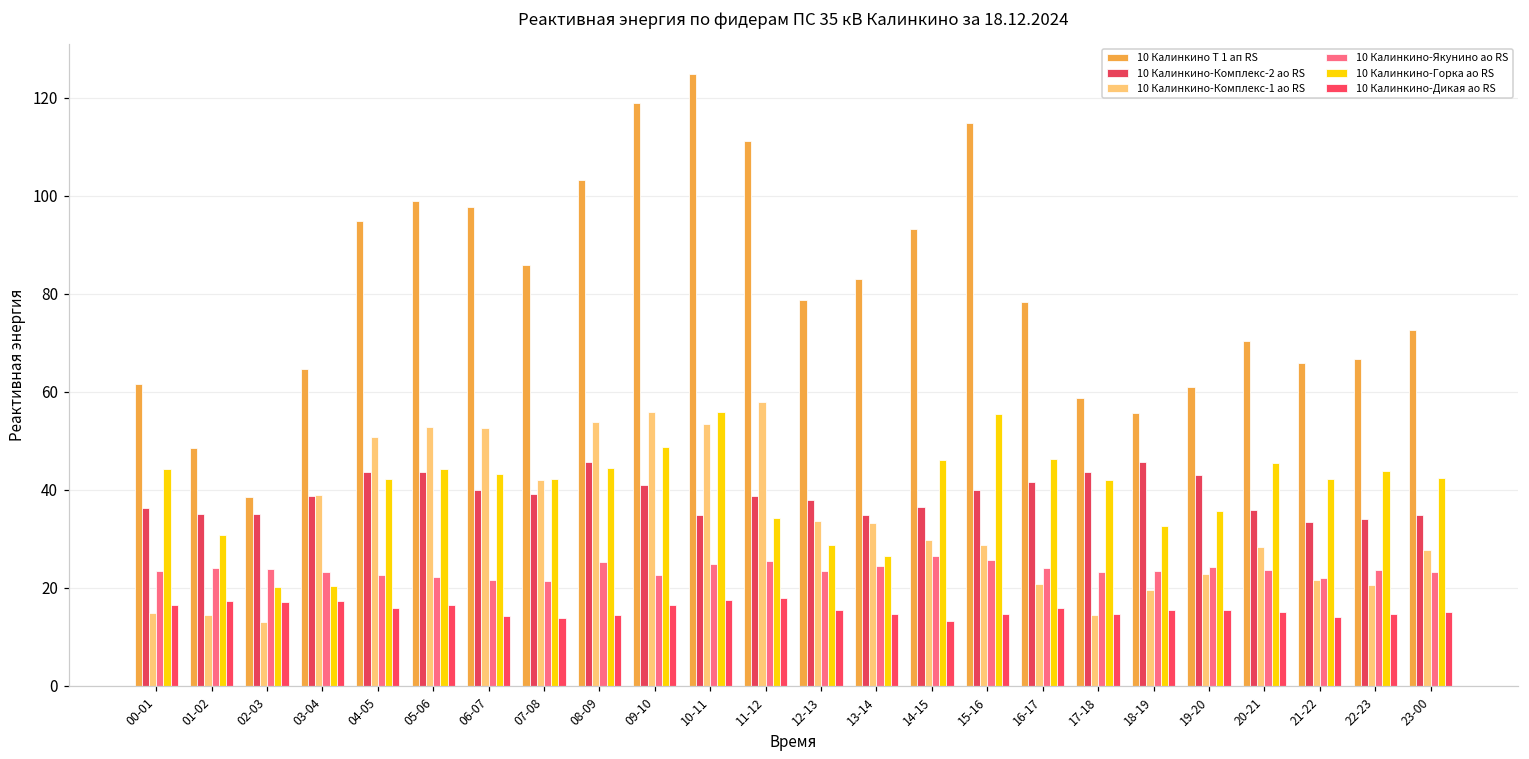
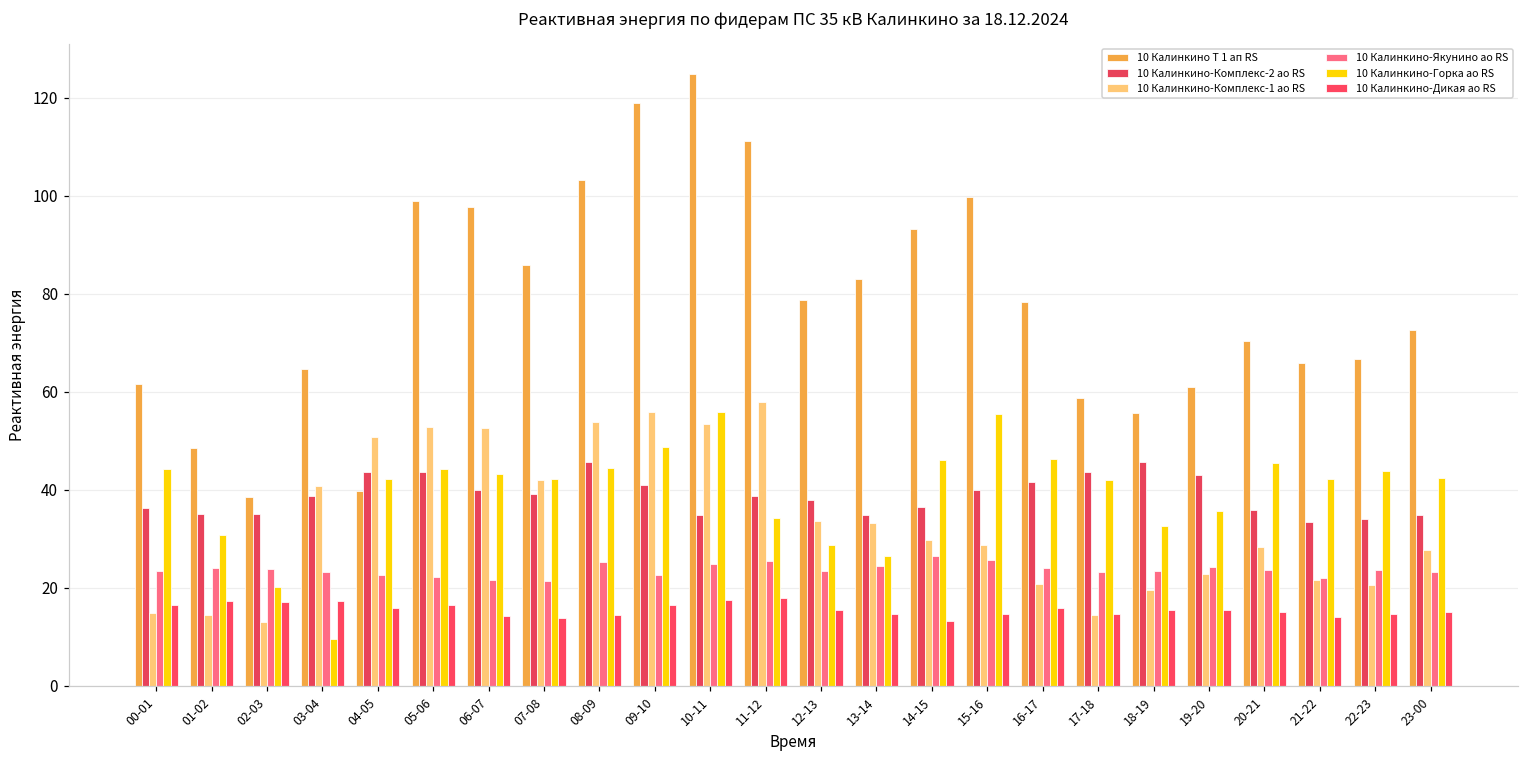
10 Калинкино-Комплекс-1 ао RS, 03-04: 39 -> 41
10 Калинкино-Горка ао RS, 03-04: 20 -> 10
10 Калинкино Т 1 ап RS, 04-05: 95 -> 40
10 Калинкино Т 1 ап RS, 15-16: 115 -> 100
